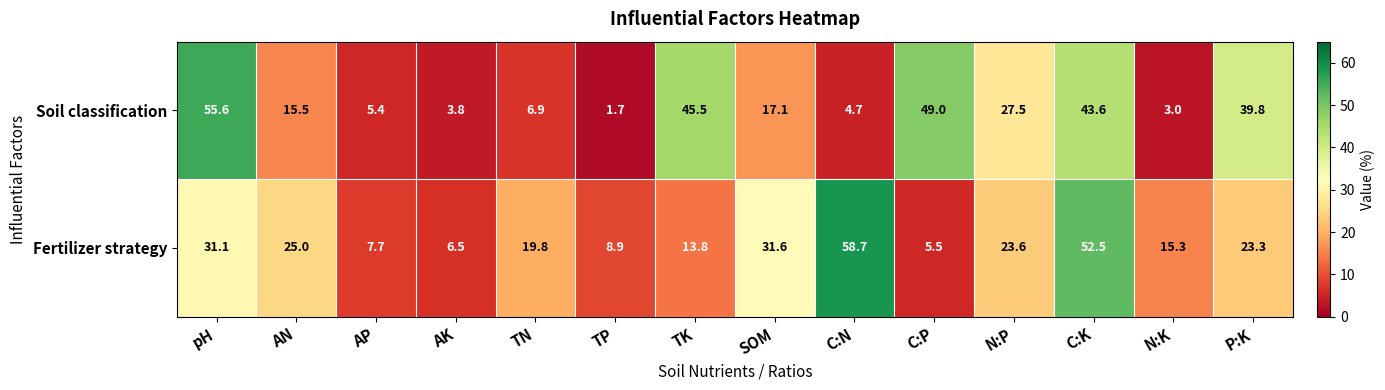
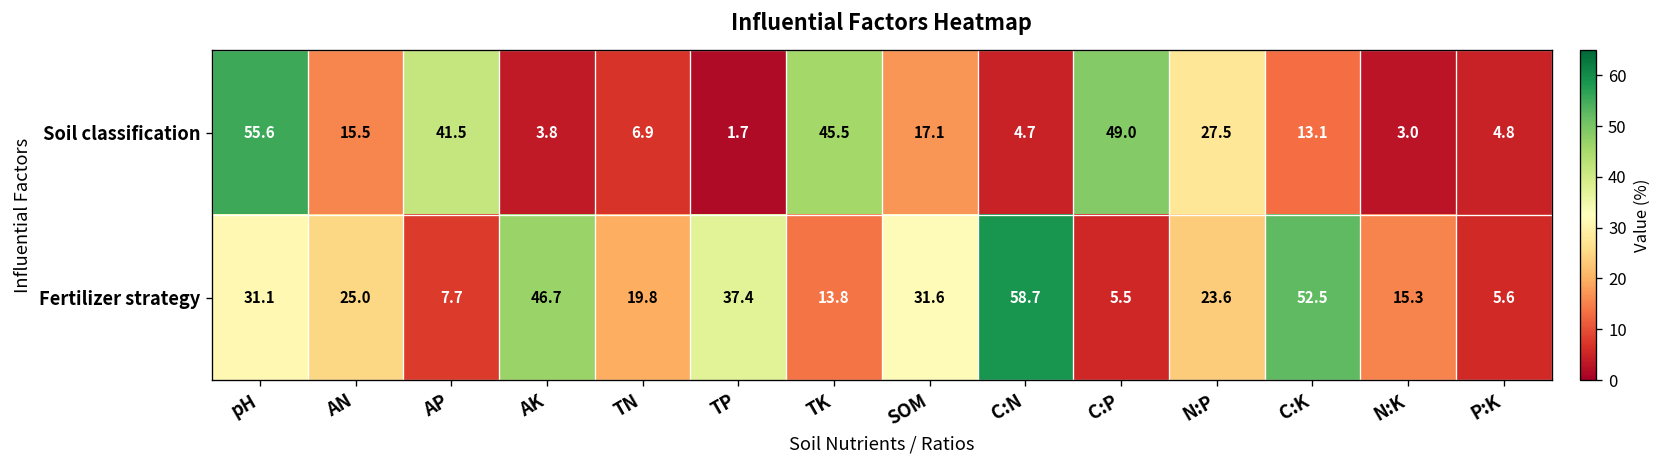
Soil classification, AP: 5.4 -> 41.5
Soil classification, C:K: 43.6 -> 13.1
Soil classification, P:K: 39.8 -> 4.8
Fertilizer strategy, AK: 6.5 -> 46.7
Fertilizer strategy, TP: 8.9 -> 37.4
Fertilizer strategy, P:K: 23.3 -> 5.6
